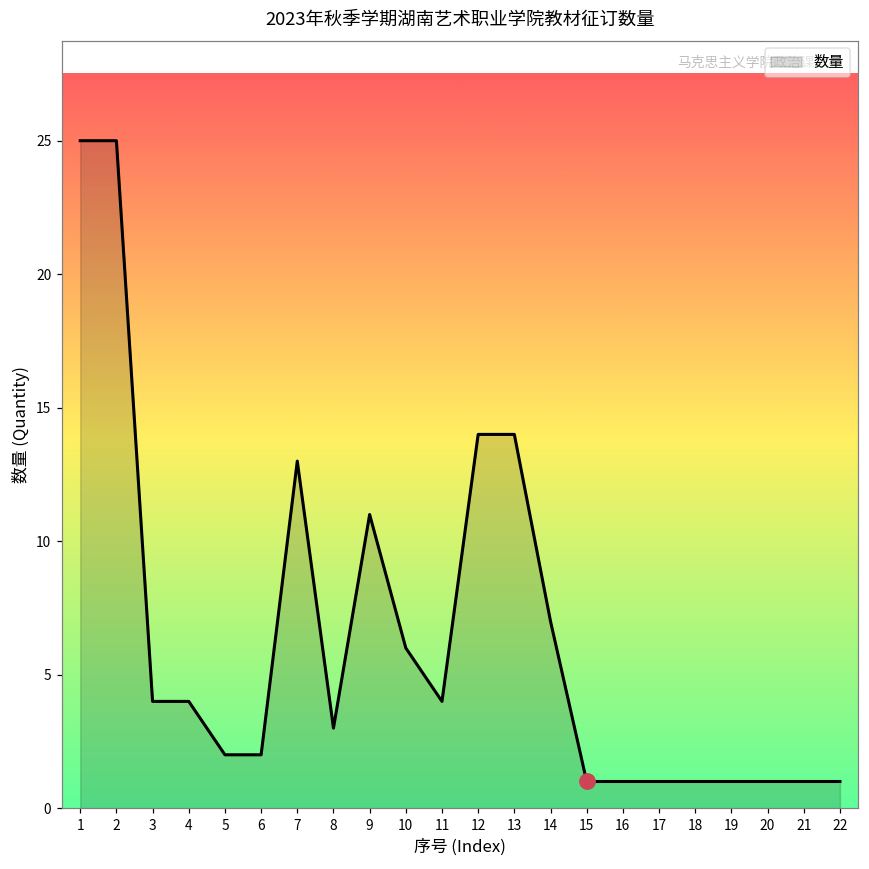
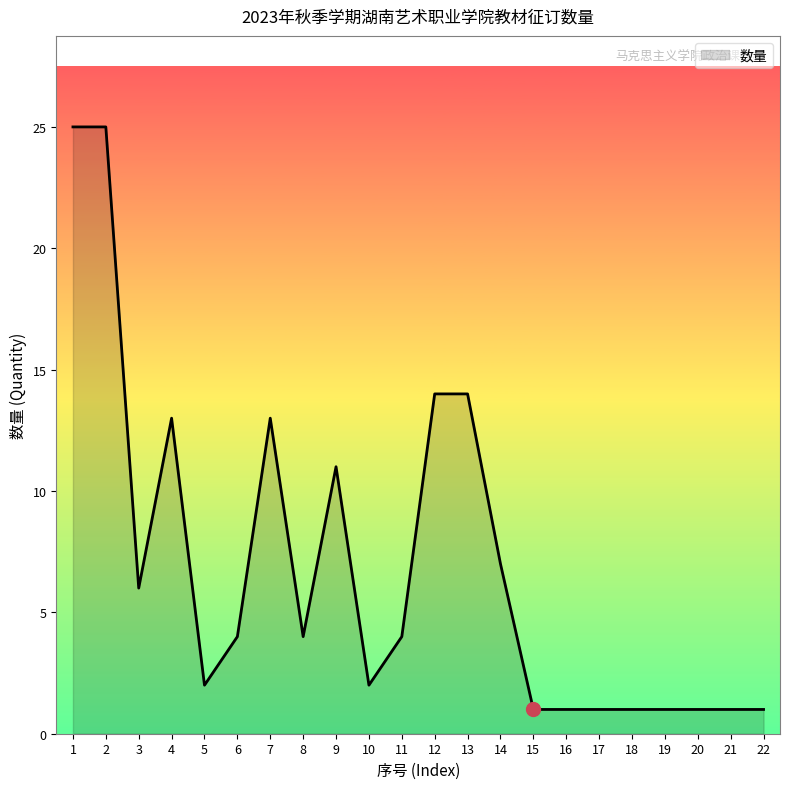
数量, 3: 4 -> 6
数量, 4: 4 -> 13
数量, 6: 2 -> 4
数量, 8: 3 -> 4
数量, 10: 6 -> 2
